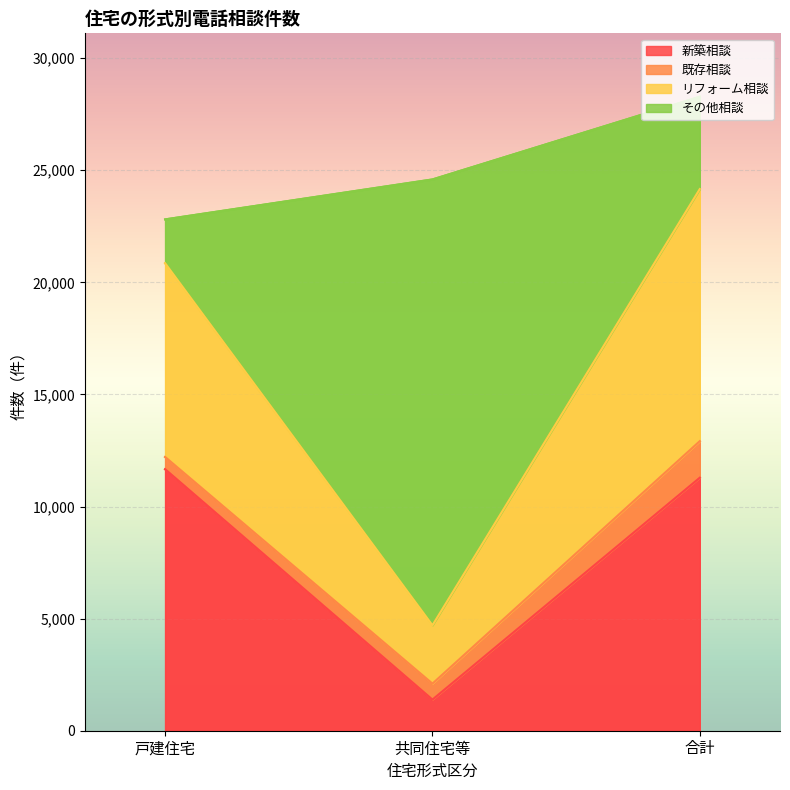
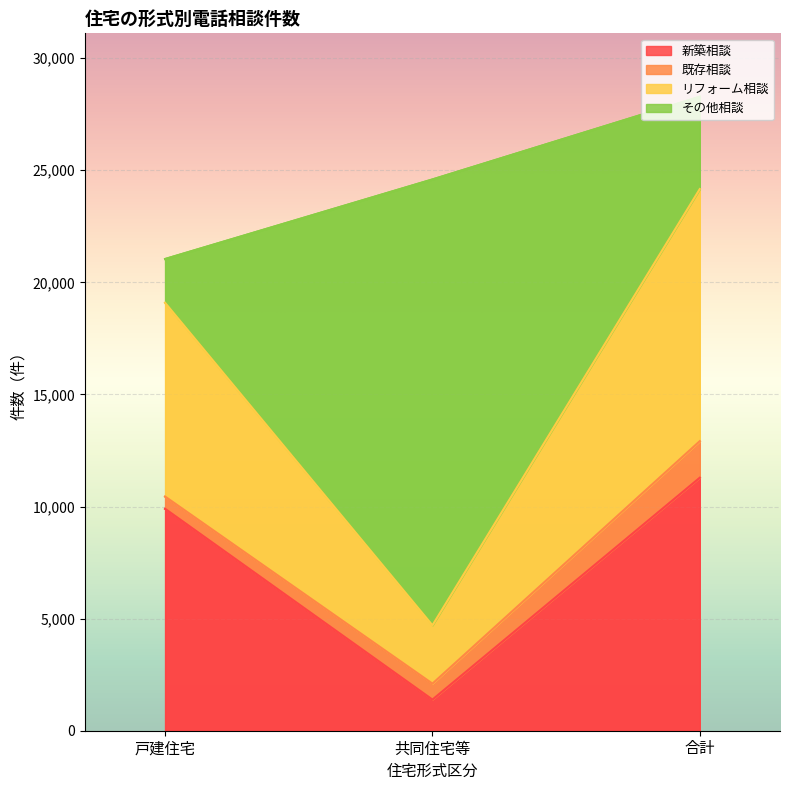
新築相談, 戸建住宅: 11,700 -> 9,900
